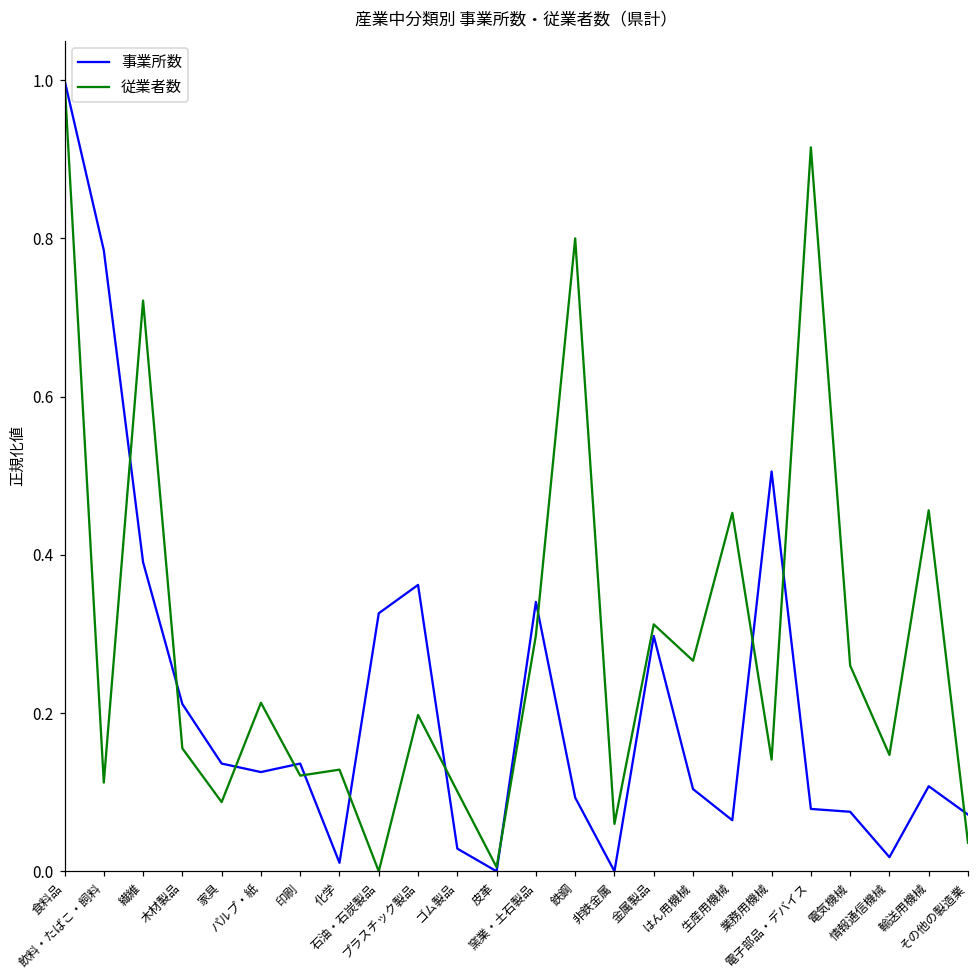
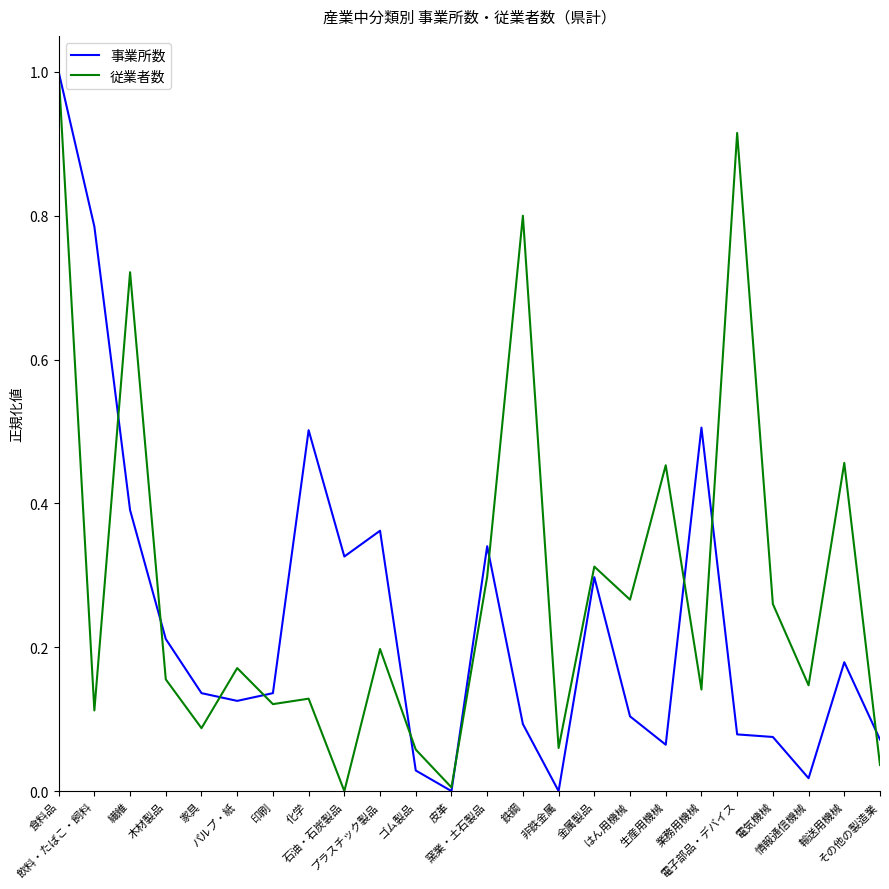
従業者数, パルプ・紙: 0.21 -> 0.17
事業所数, 化学: 0.01 -> 0.50
従業者数, ゴム製品: 0.10 -> 0.06
事業所数, 輸送用機械: 0.11 -> 0.18
